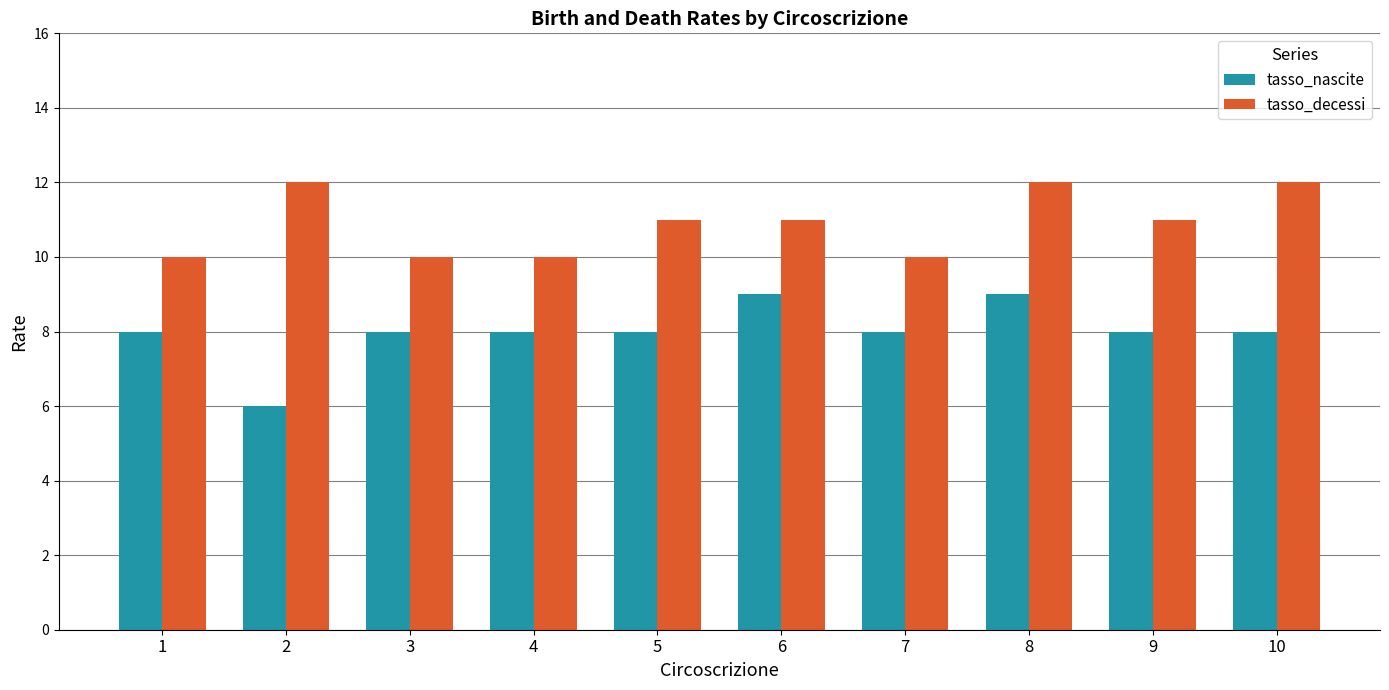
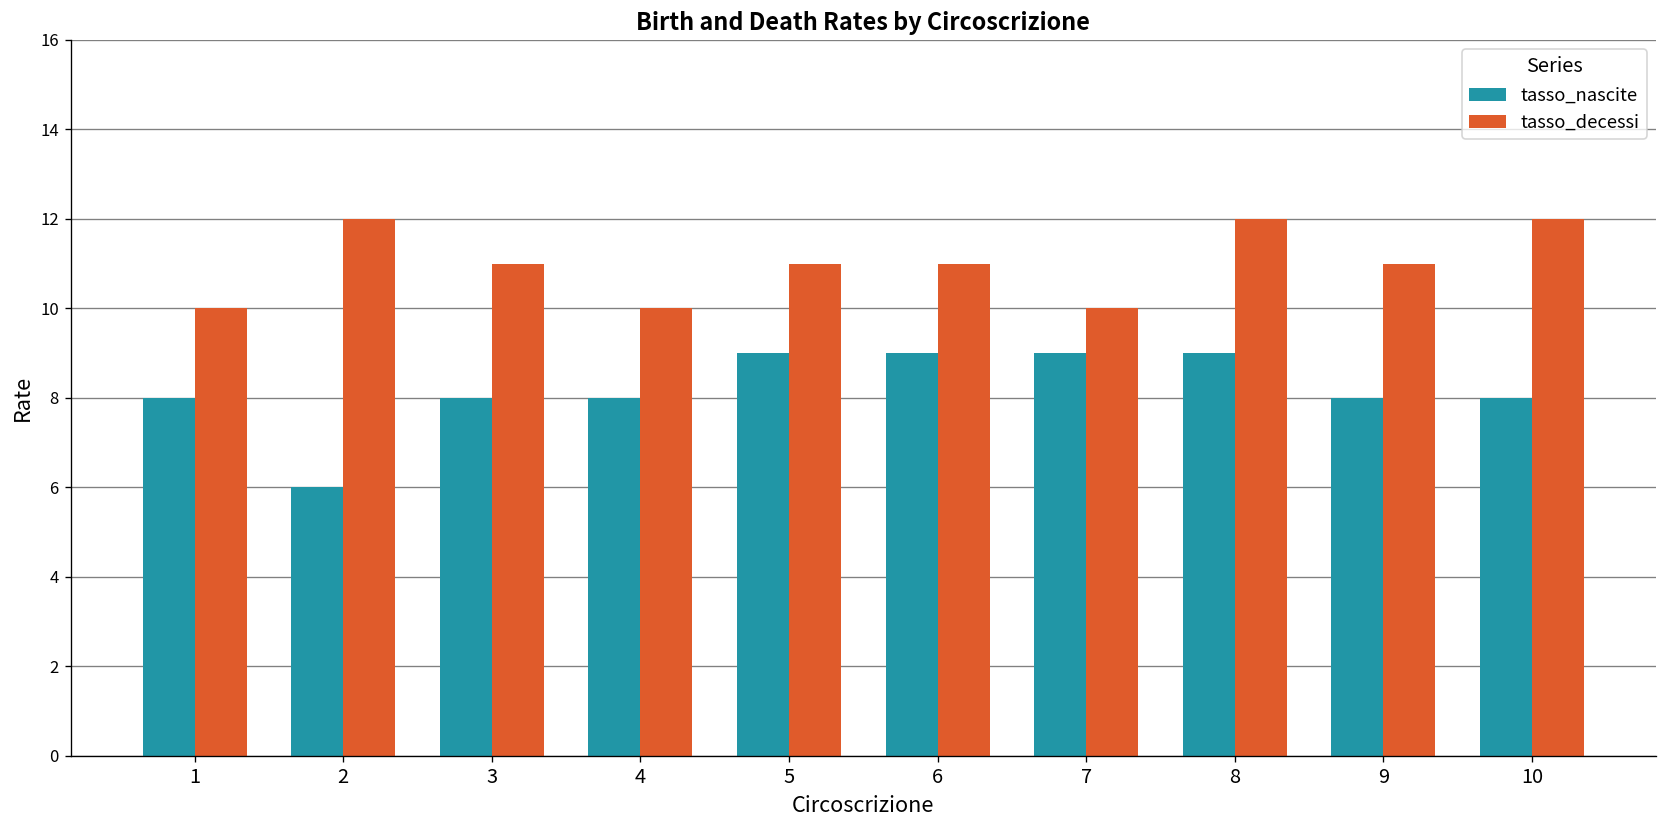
tasso_decessi, 3: 10 -> 11
tasso_nascite, 5: 8 -> 9
tasso_nascite, 7: 8 -> 9
